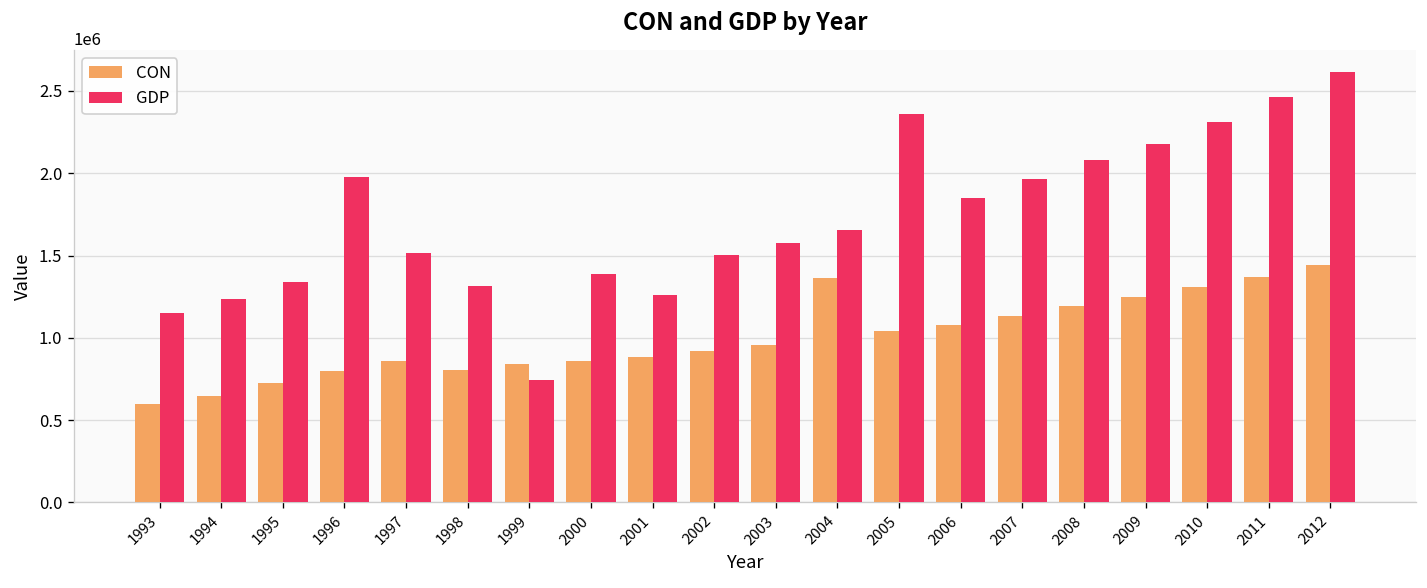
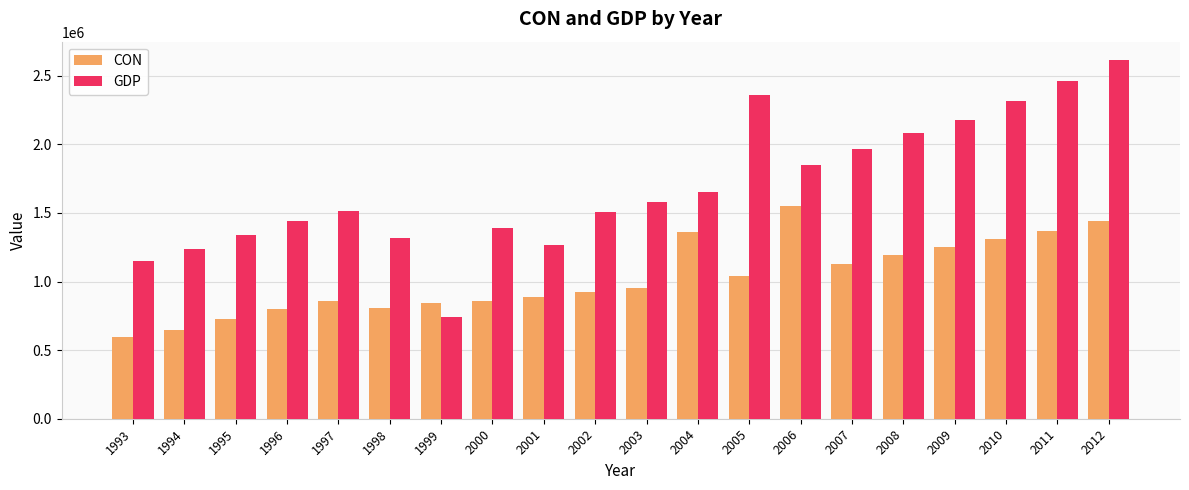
GDP, 1996: 1980000 -> 1440000
CON, 2006: 1080000 -> 1550000
